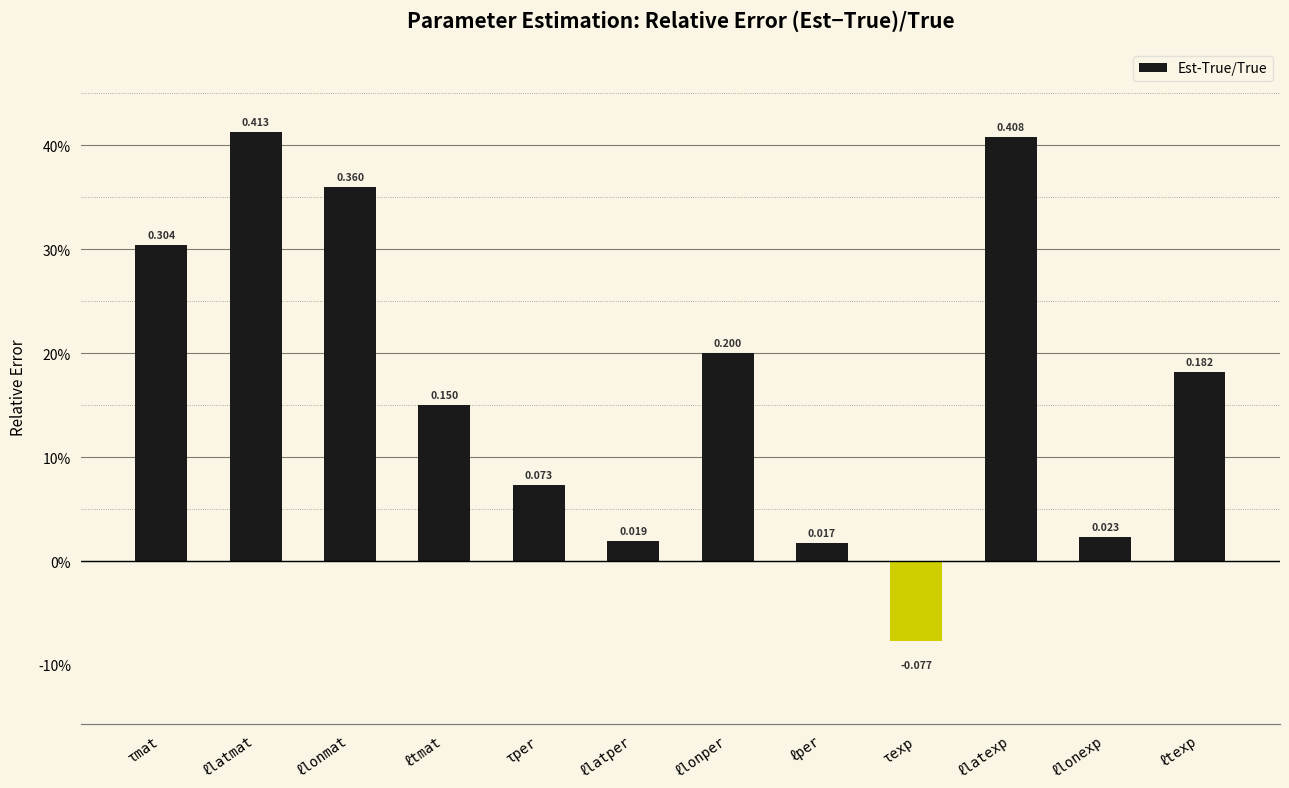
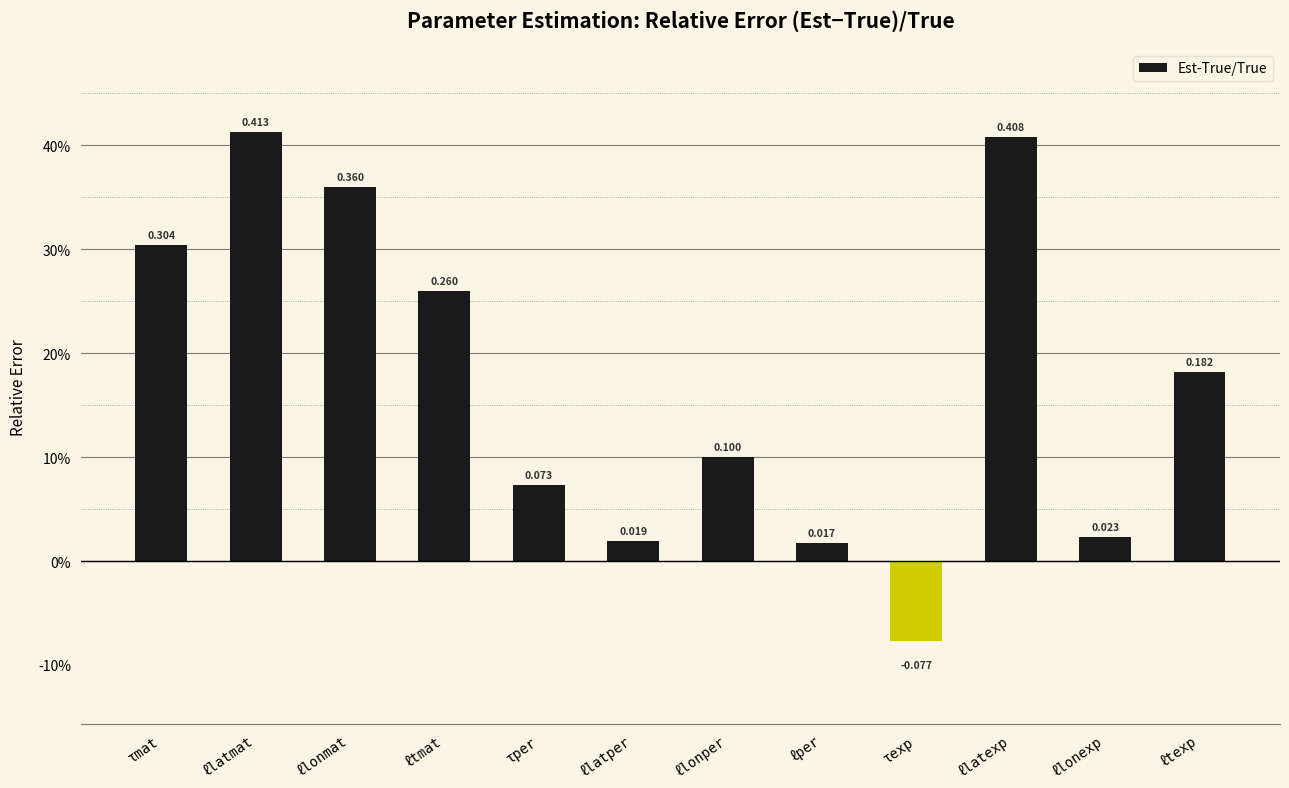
ℓtmat: 0.150 -> 0.260
ℓlonper: 0.200 -> 0.100
